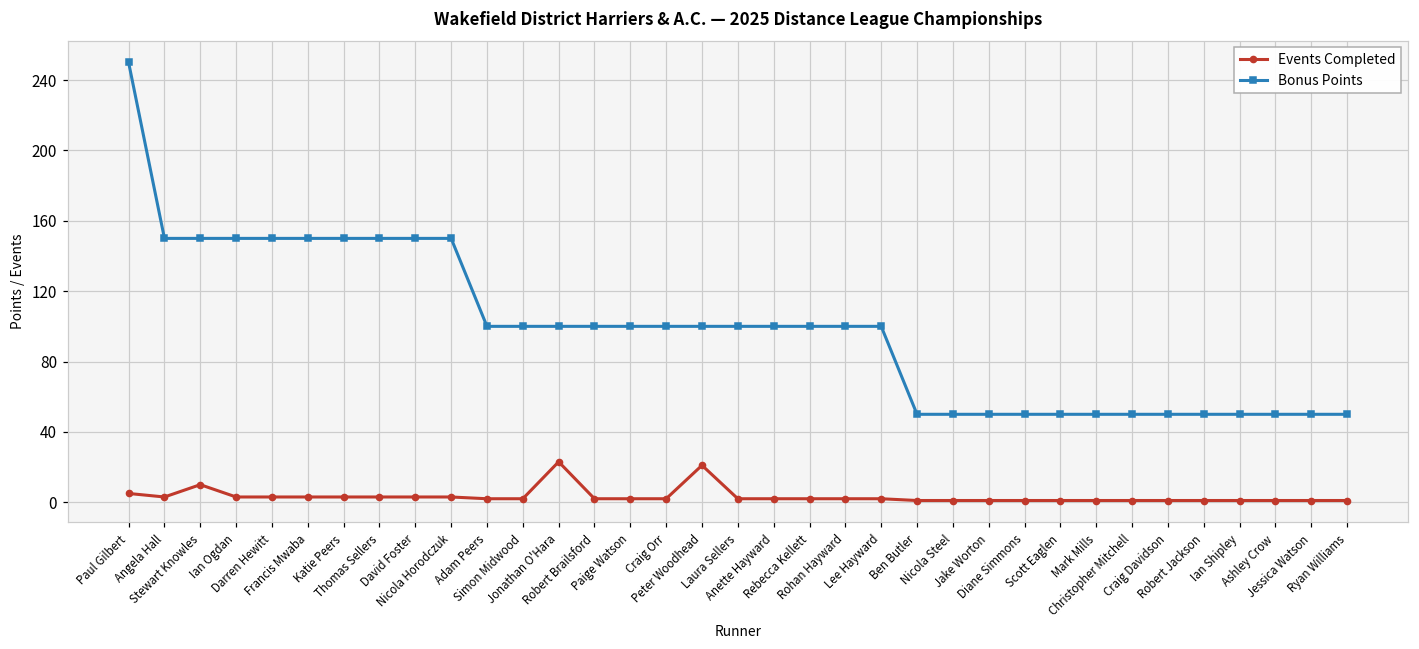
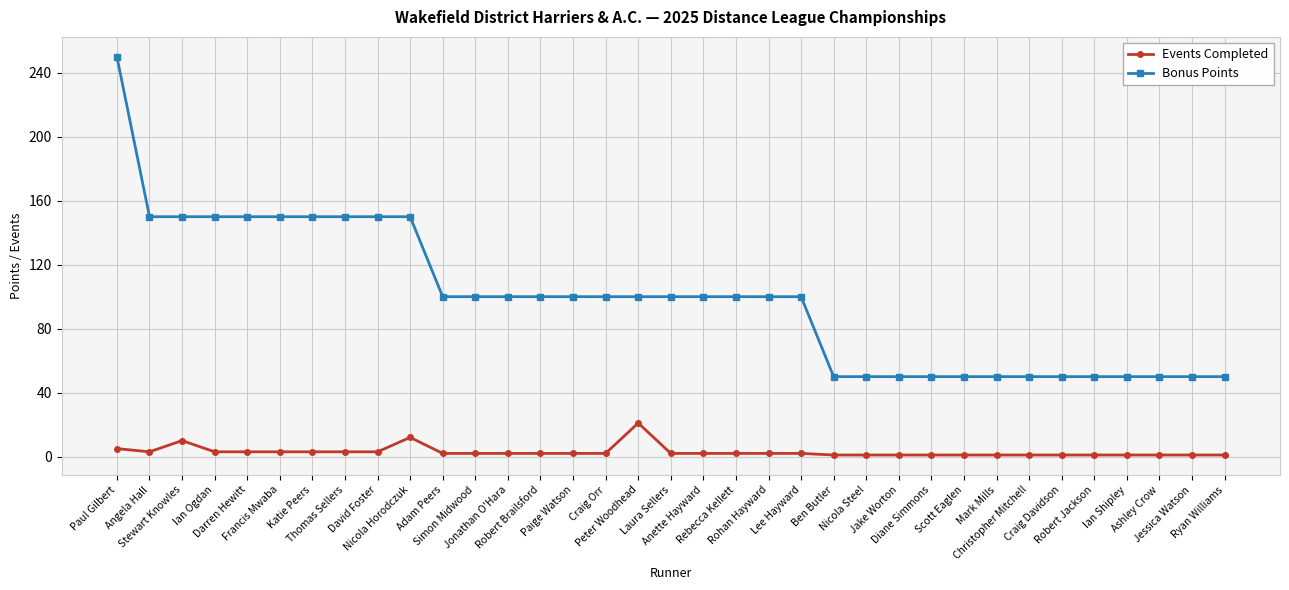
Events Completed, Nicola Horodczuk: 3 -> 12
Events Completed, Jonathan O'Hara: 23 -> 2
